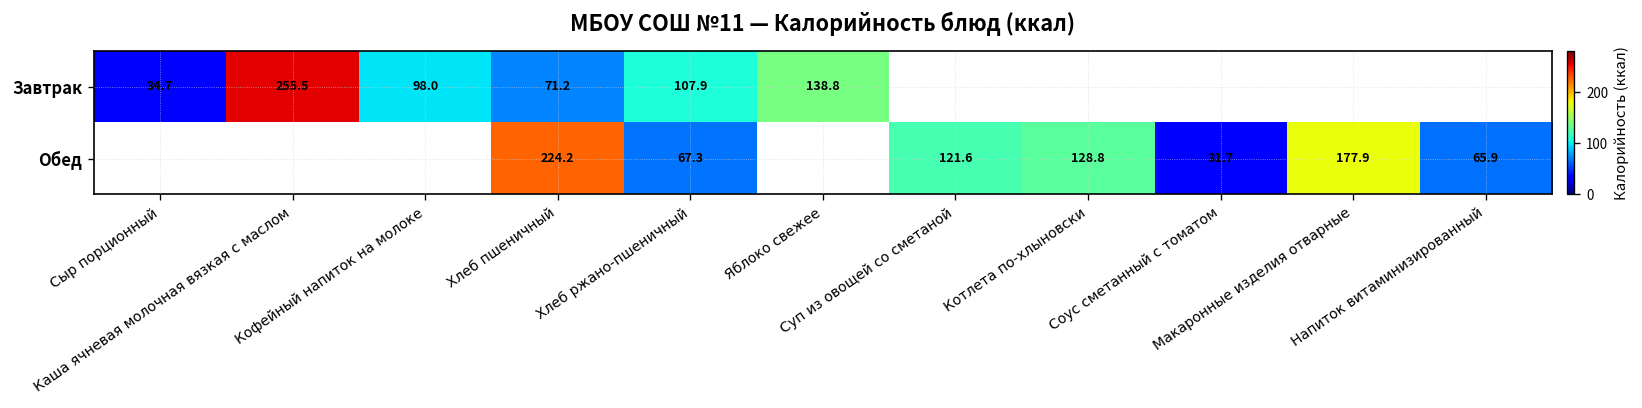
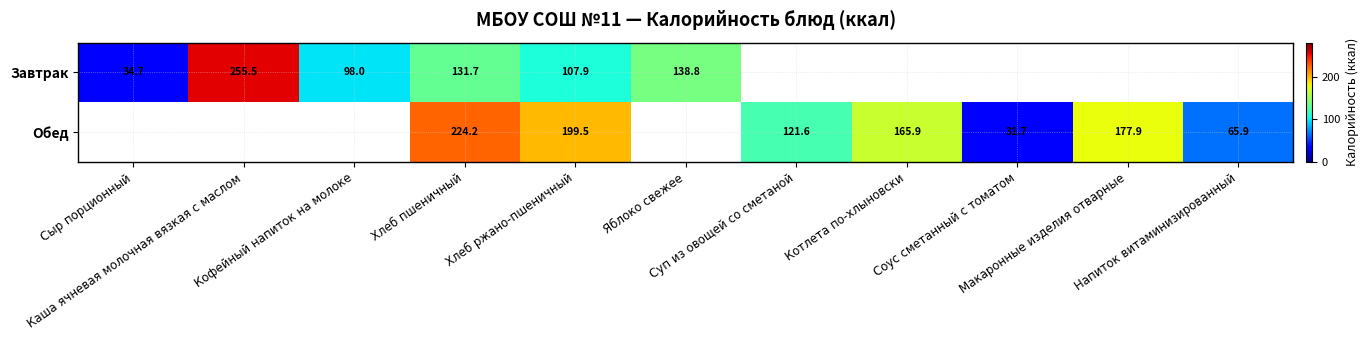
Завтрак, Хлеб пшеничный: 71.2 -> 131.7
Обед, Хлеб ржано-пшеничный: 67.3 -> 199.5
Обед, Котлета по-хлыновски: 128.8 -> 165.9
